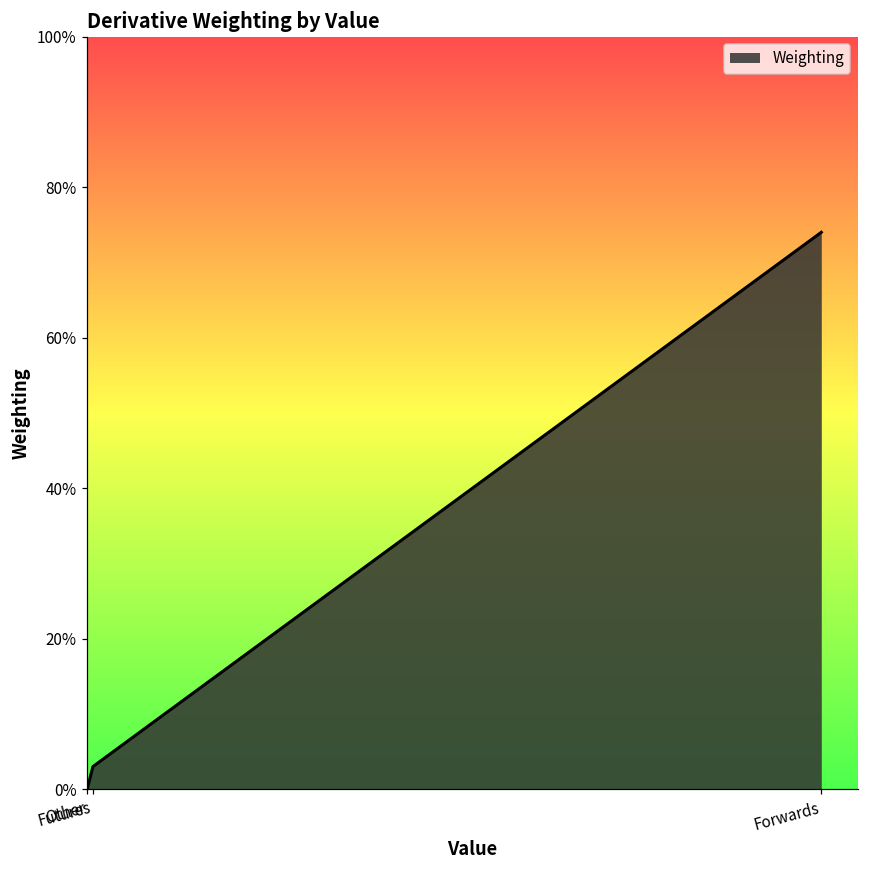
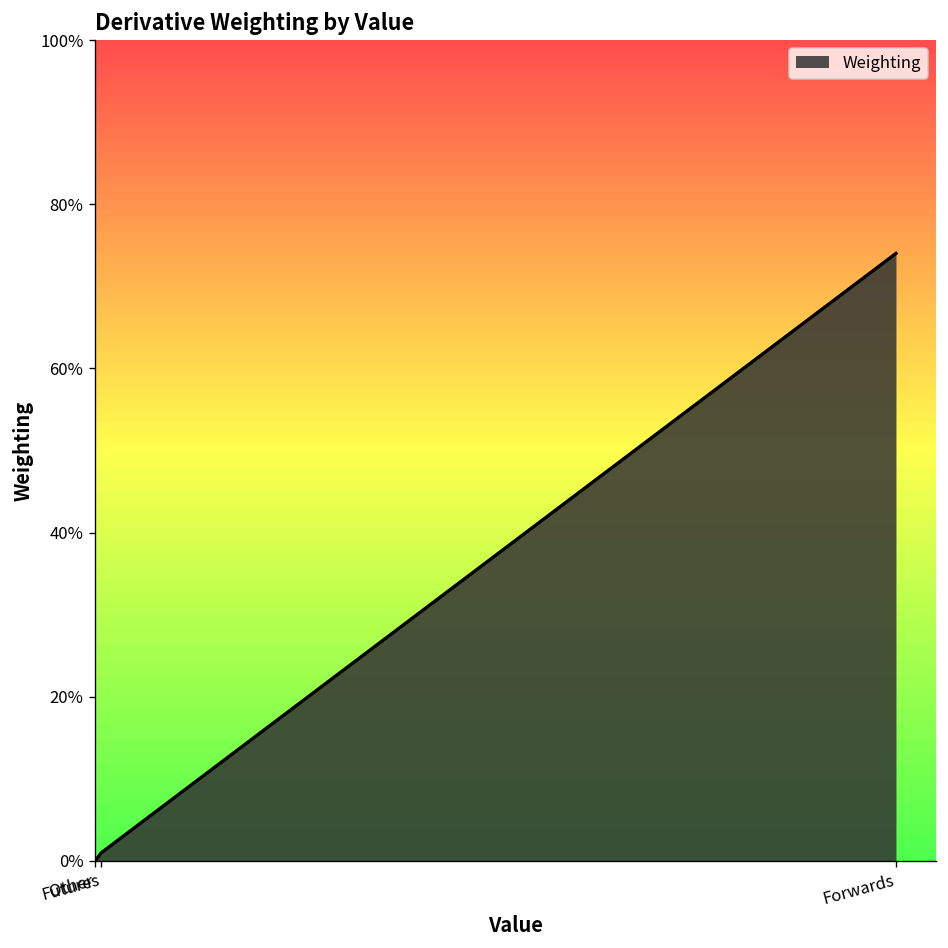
Futures: 3% -> 1%
